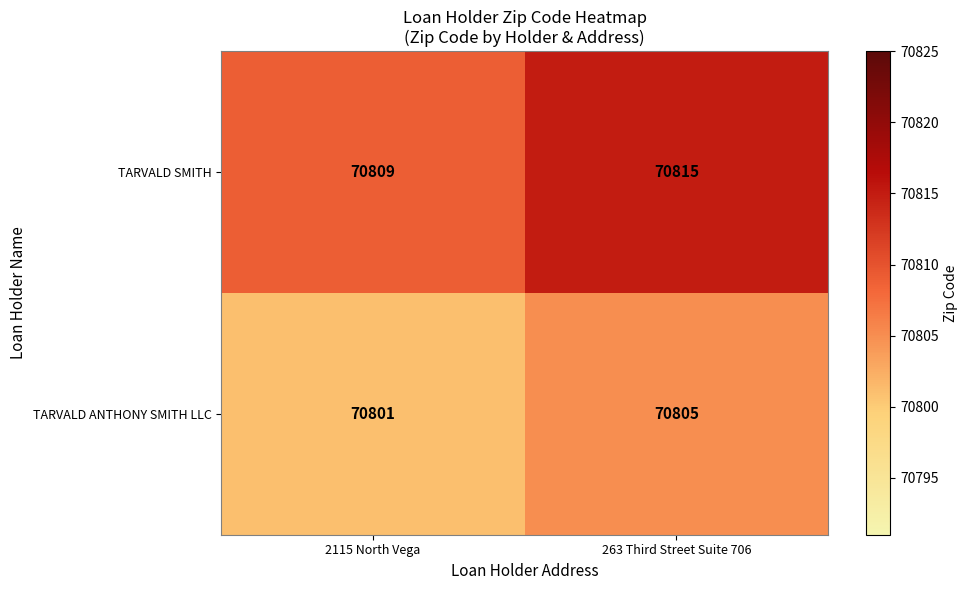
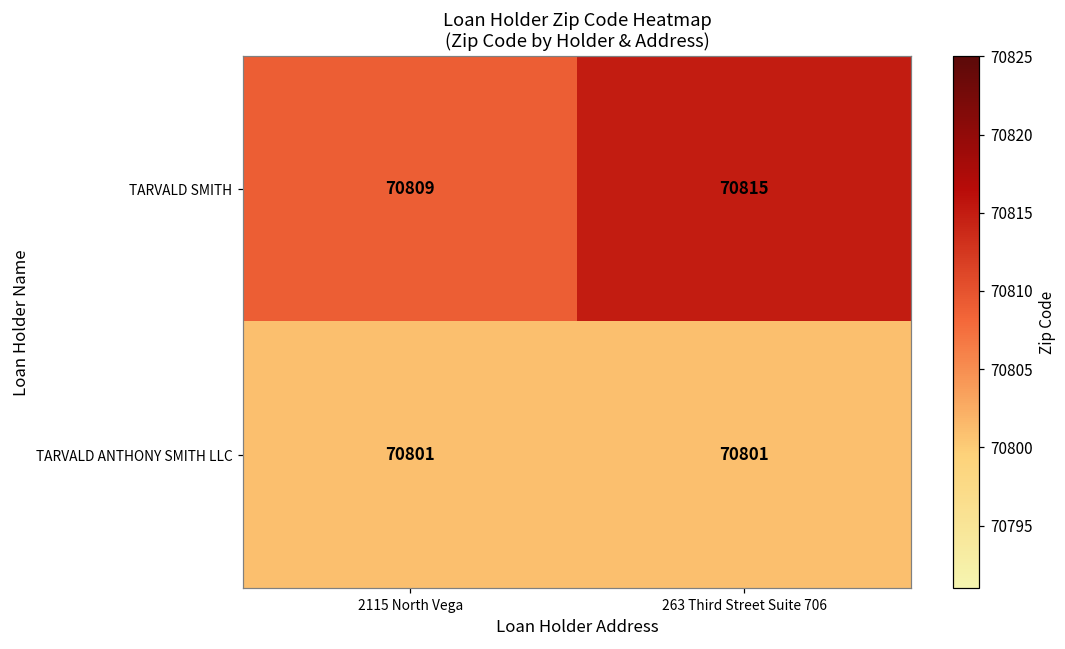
TARVALD ANTHONY SMITH LLC, 263 Third Street Suite 706: 70805 -> 70801
